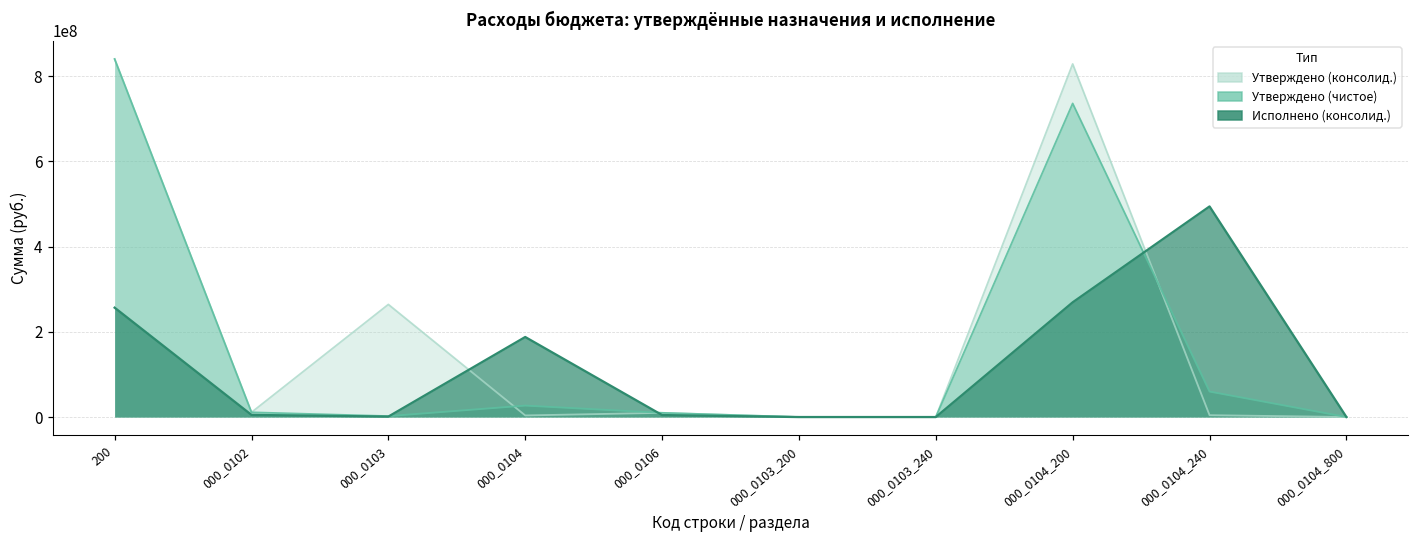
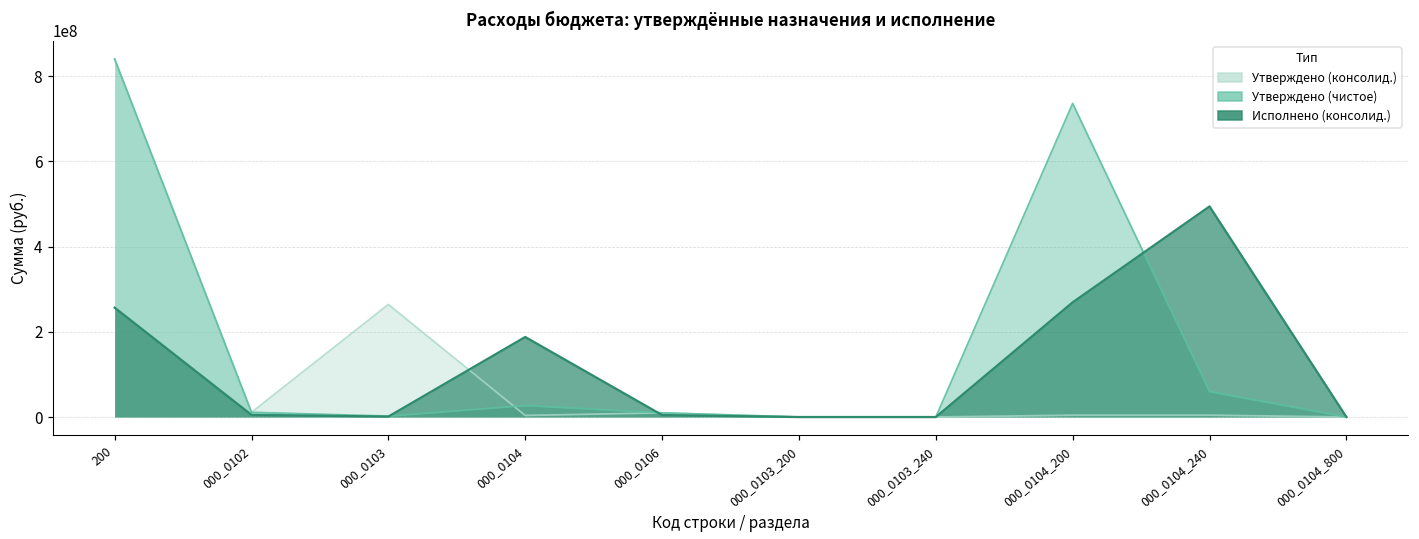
Утверждено (консолид.), 000_0104_200: 830000000 -> 0
